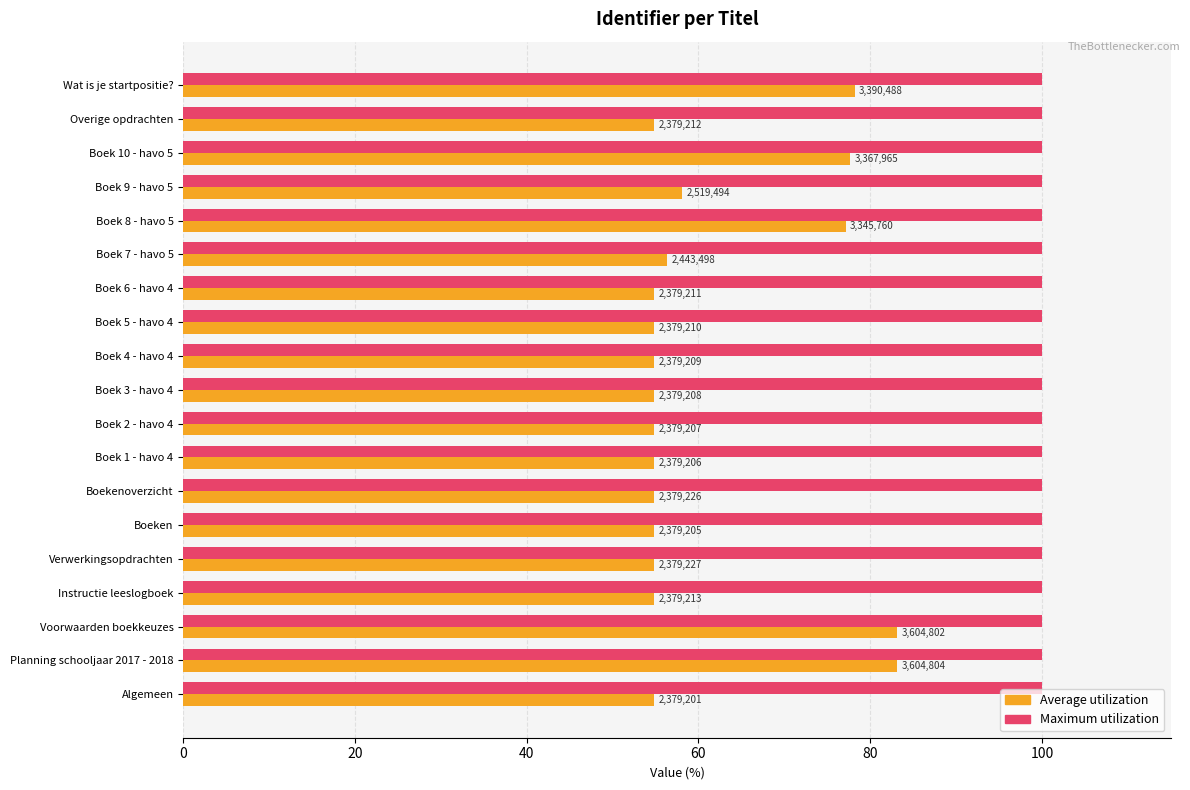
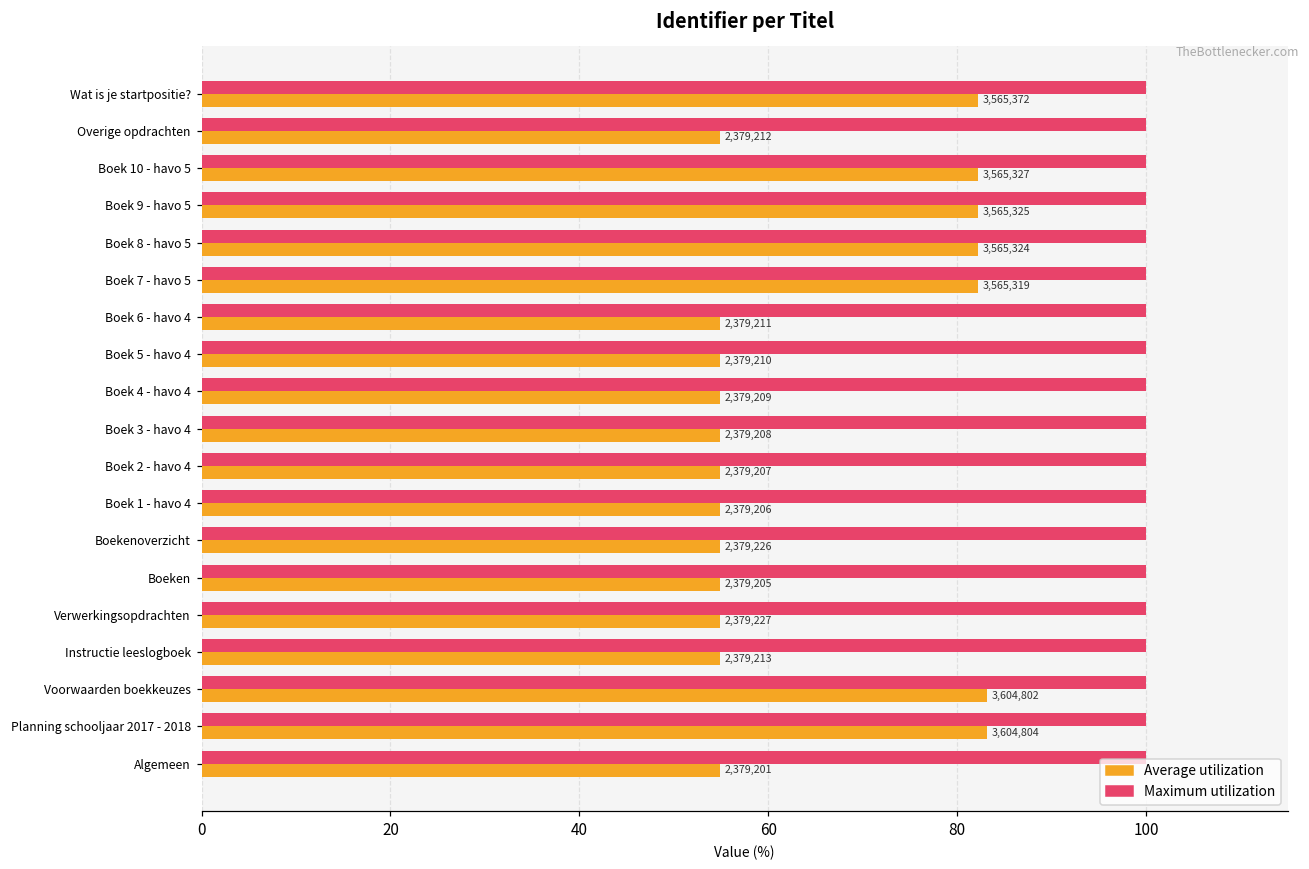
Average utilization, Wat is je startpositie?: 3,390,488 -> 3,565,372
Average utilization, Boek 10 - havo 5: 3,367,965 -> 3,565,327
Average utilization, Boek 9 - havo 5: 2,519,494 -> 3,565,325
Average utilization, Boek 8 - havo 5: 3,345,760 -> 3,565,324
Average utilization, Boek 7 - havo 5: 2,443,498 -> 3,565,319
